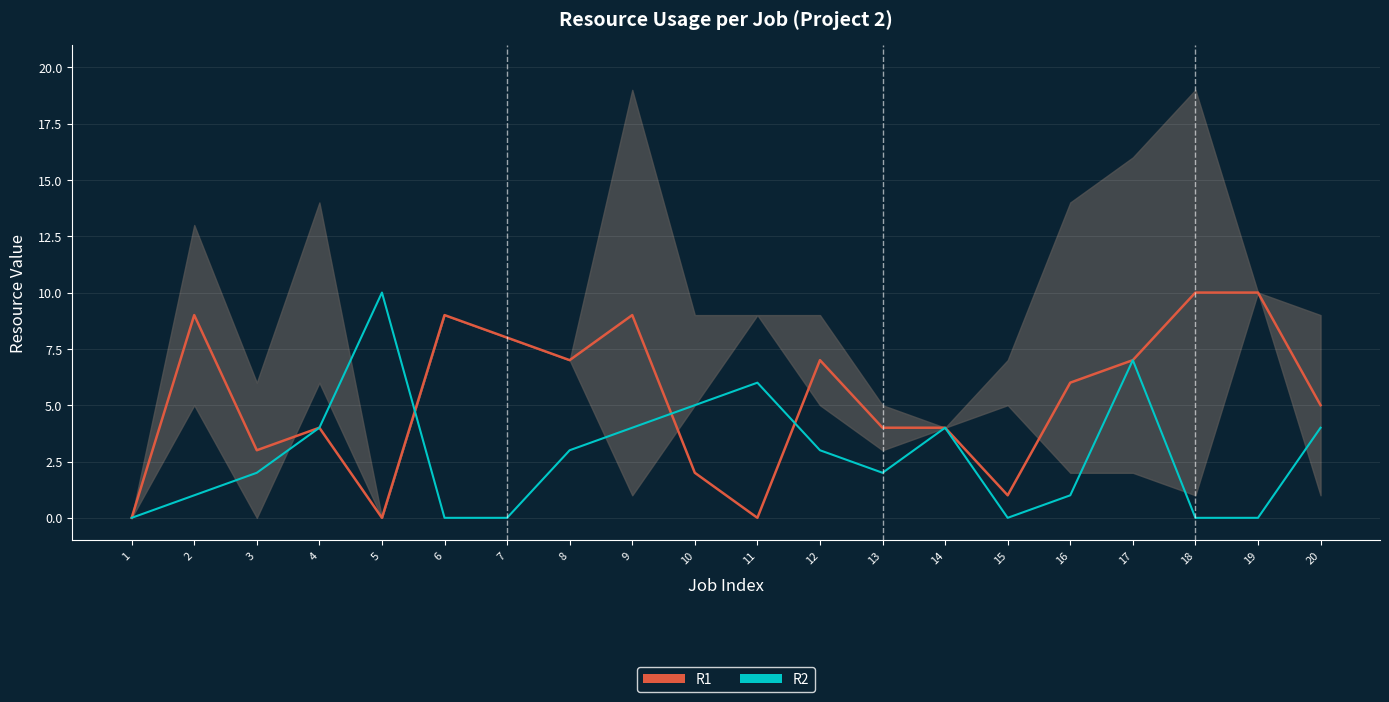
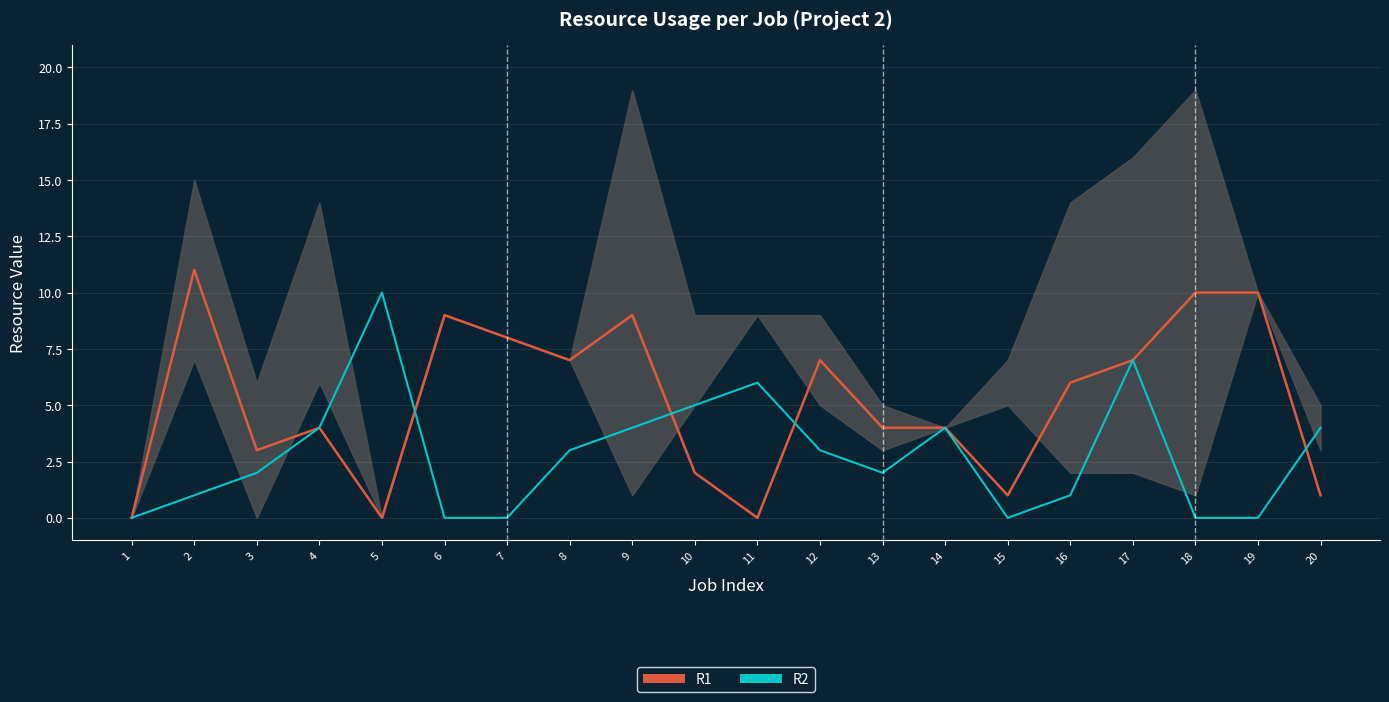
R1, 2: 9 -> 11
R1, 20: 5 -> 1
